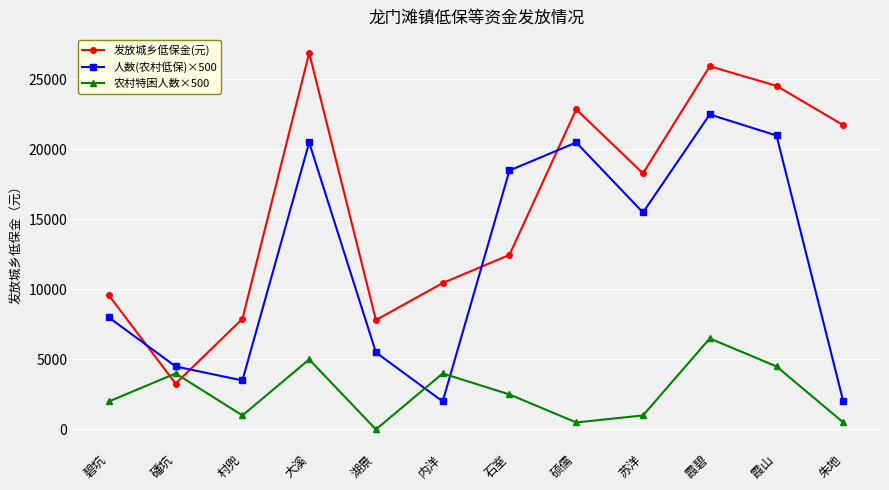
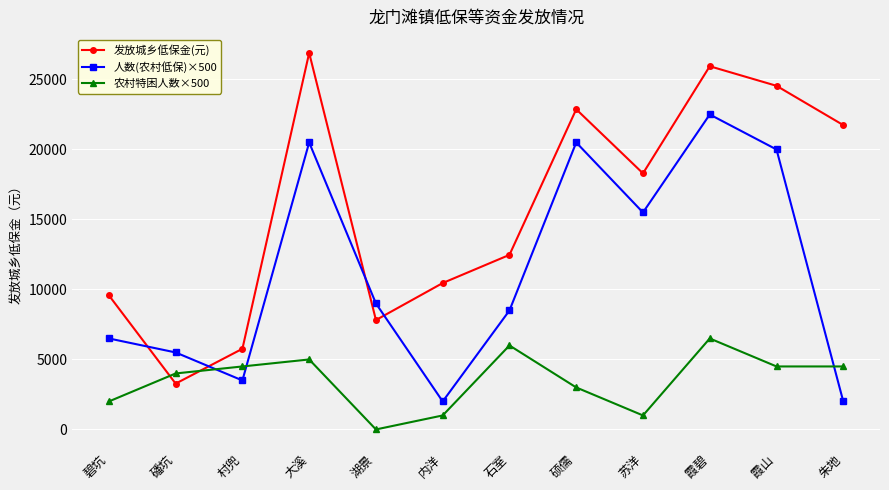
人数(农村低保)×500, 碧坑: 8000 -> 6500
人数(农村低保)×500, 磻坑: 4500 -> 5500
发放城乡低保金(元), 村兜: 7900 -> 5800
农村特困人数×500, 村兜: 1000 -> 4500
人数(农村低保)×500, 湖景: 5500 -> 9000
农村特困人数×500, 内洋: 4000 -> 1000
人数(农村低保)×500, 石室: 18500 -> 8500
农村特困人数×500, 石室: 2500 -> 6000
农村特困人数×500, 硕儒: 500 -> 3000
人数(农村低保)×500, 霞山: 21000 -> 20000
农村特困人数×500, 朱地: 500 -> 4500
